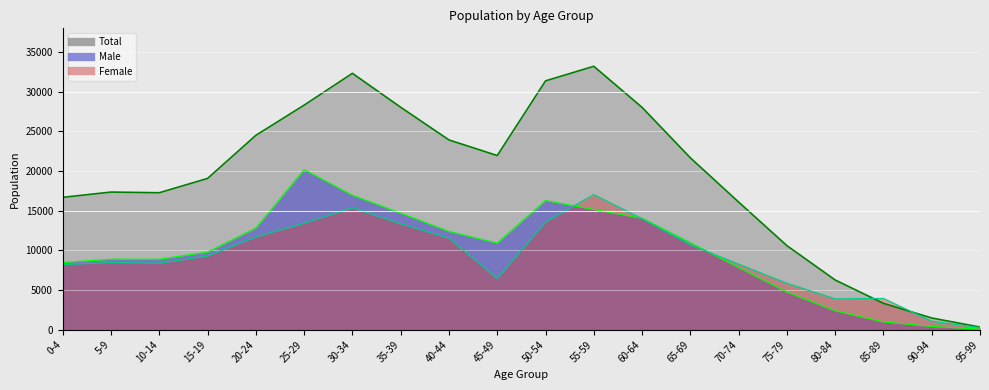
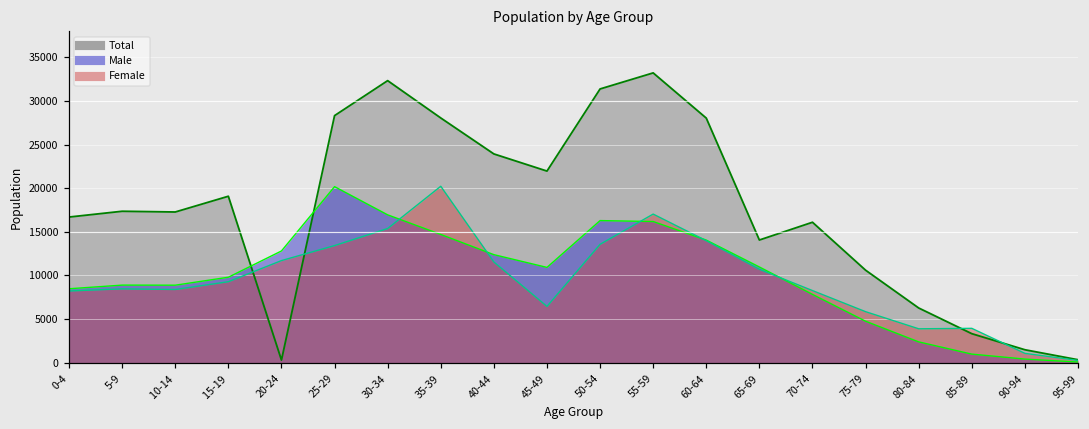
Total, 20-24: 25000 -> 0
Female, 35-39: 13000 -> 20000
Male, 55-59: 15000 -> 16000
Total, 65-69: 22000 -> 14000
